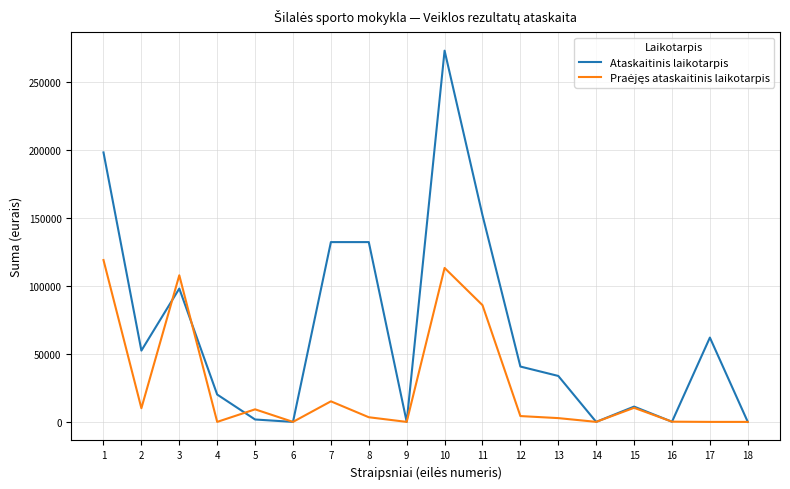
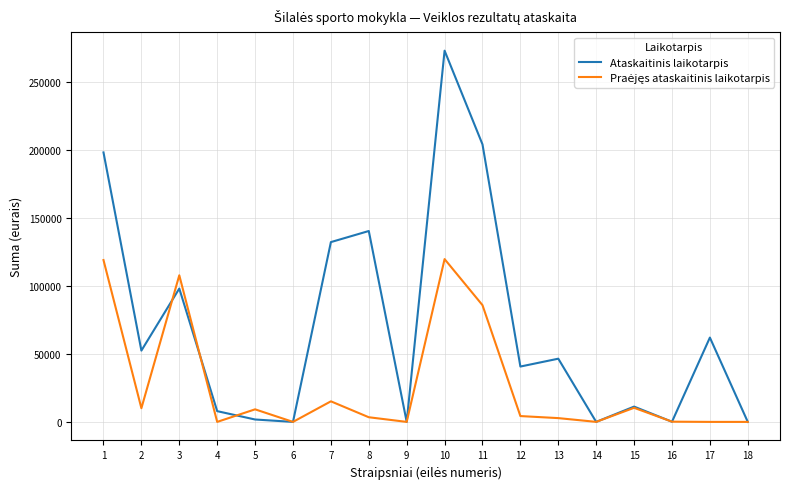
Ataskaitinis laikotarpis, 4: 20000 -> 8000
Ataskaitinis laikotarpis, 8: 132000 -> 140000
Praėjęs ataskaitinis laikotarpis, 10: 113000 -> 120000
Ataskaitinis laikotarpis, 11: 152000 -> 204000
Ataskaitinis laikotarpis, 13: 34000 -> 46000
